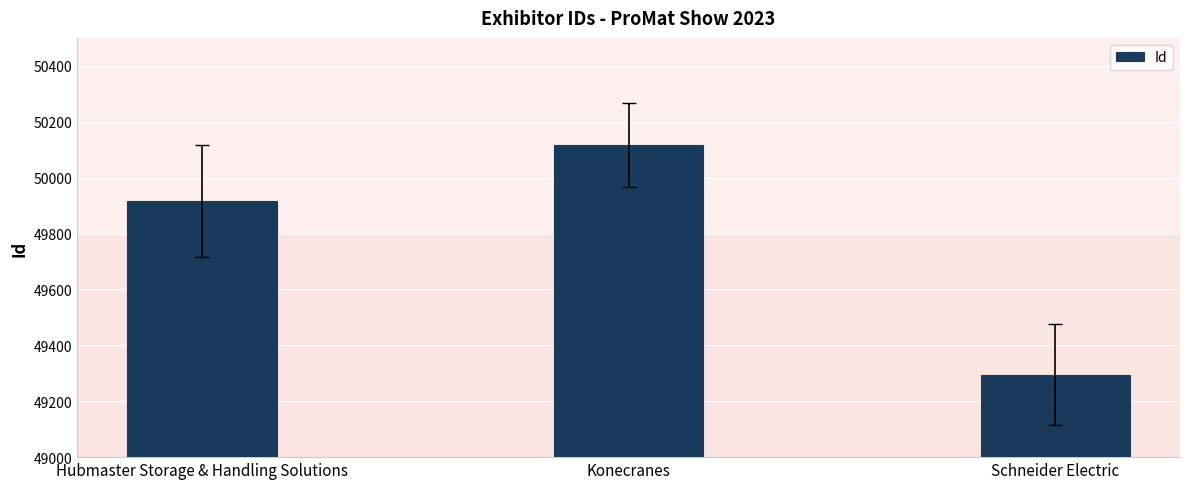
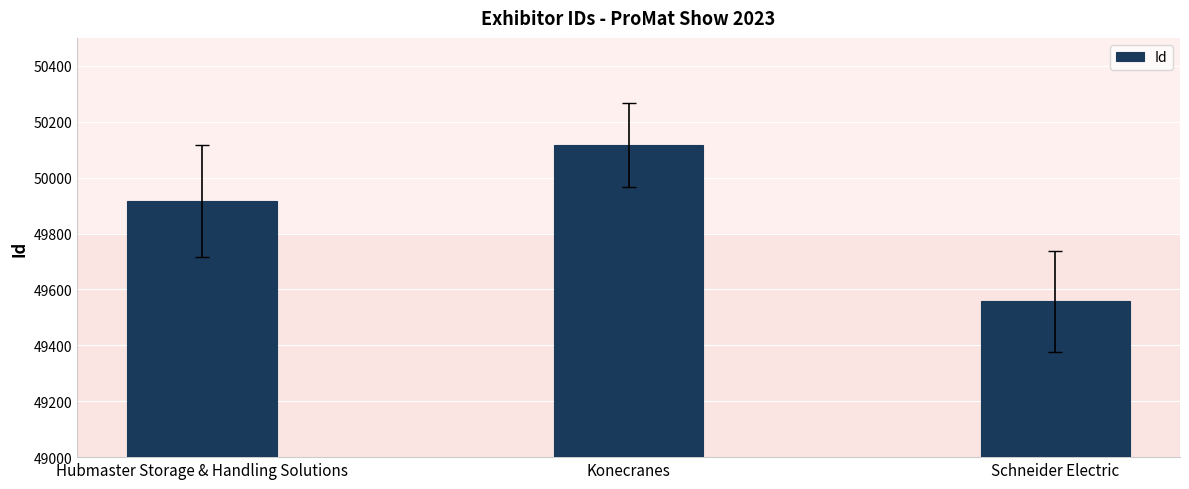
Id, Schneider Electric: 49300 -> 49560
